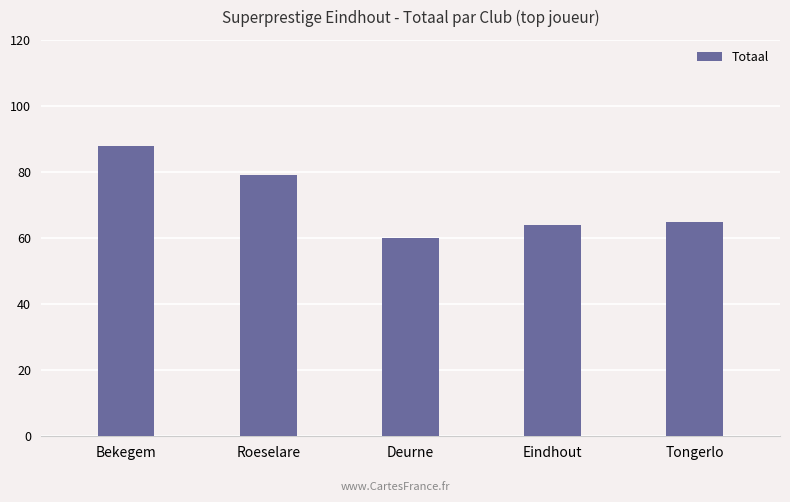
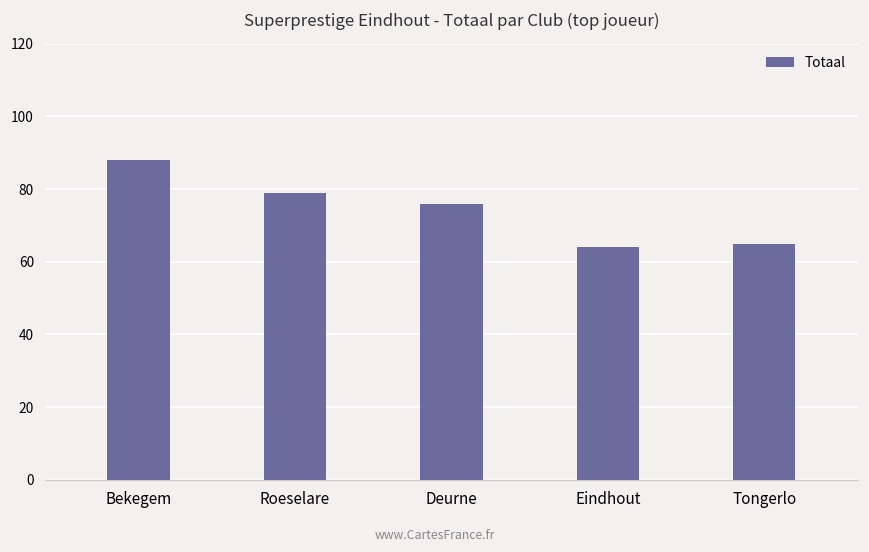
Deurne: 60 -> 76
